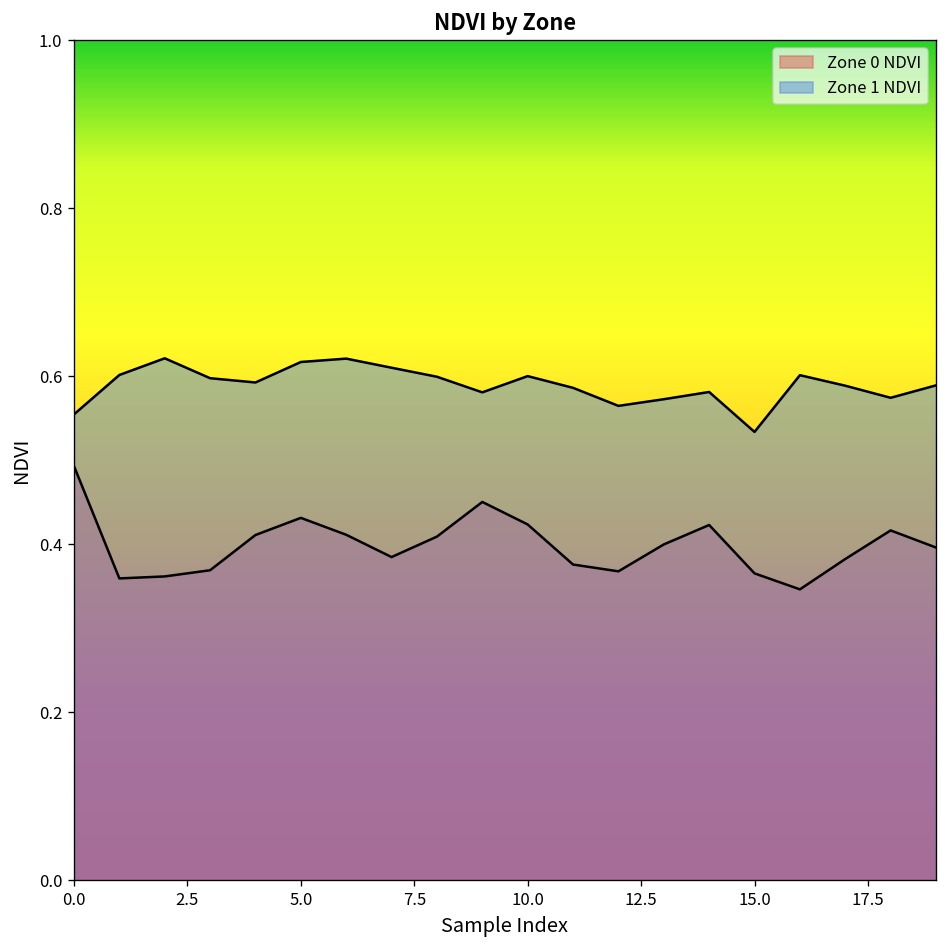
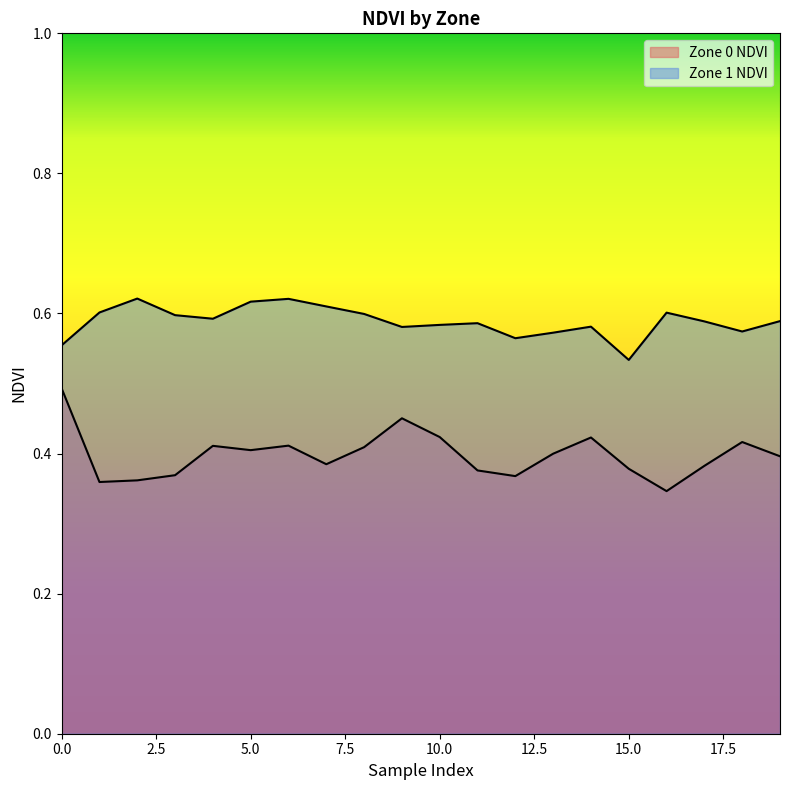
Zone 0 NDVI, 5.0: 0.43 -> 0.40
Zone 1 NDVI, 10.0: 0.60 -> 0.58
Zone 0 NDVI, 15.0: 0.37 -> 0.38
